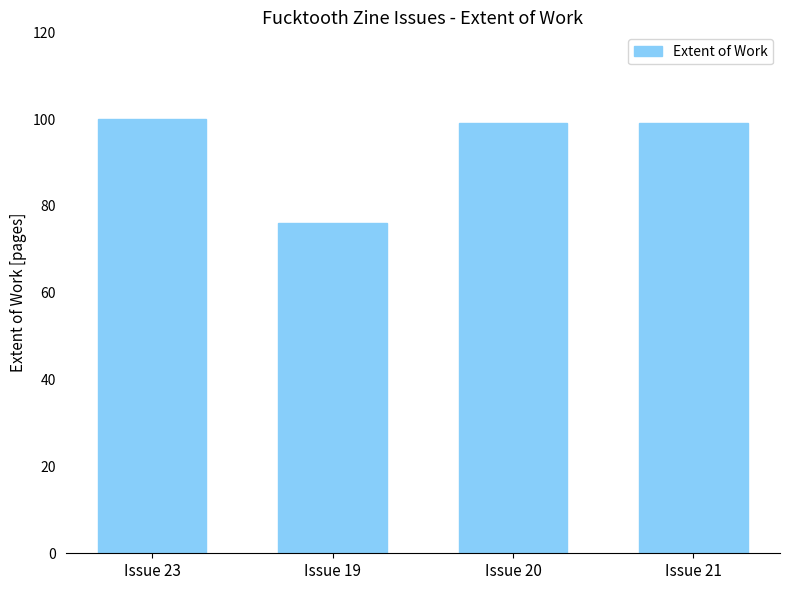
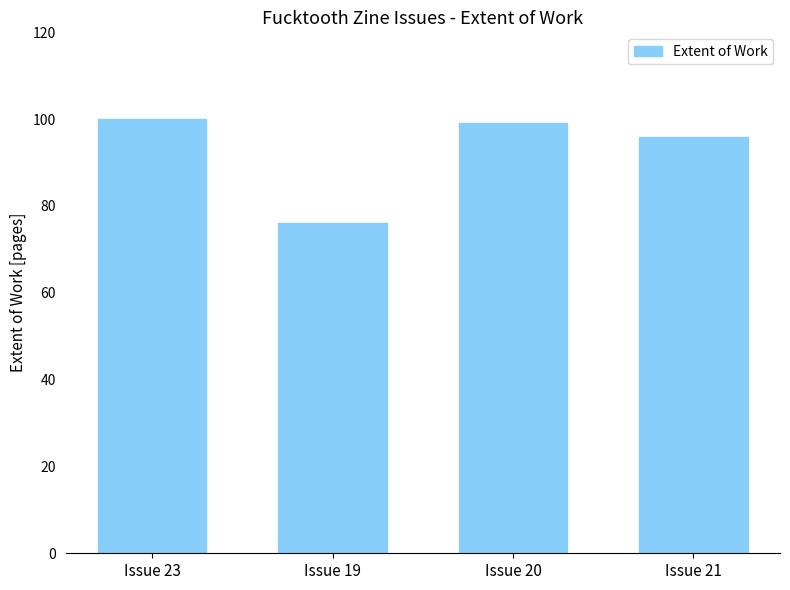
Issue 21: 99 -> 96
